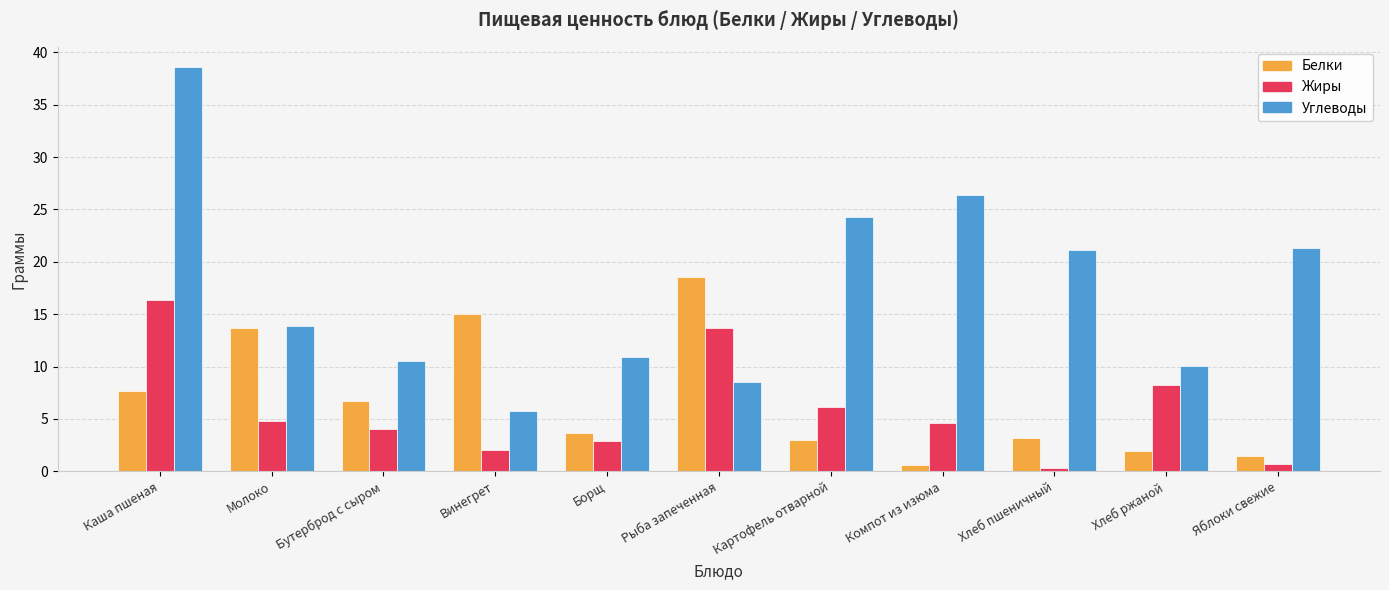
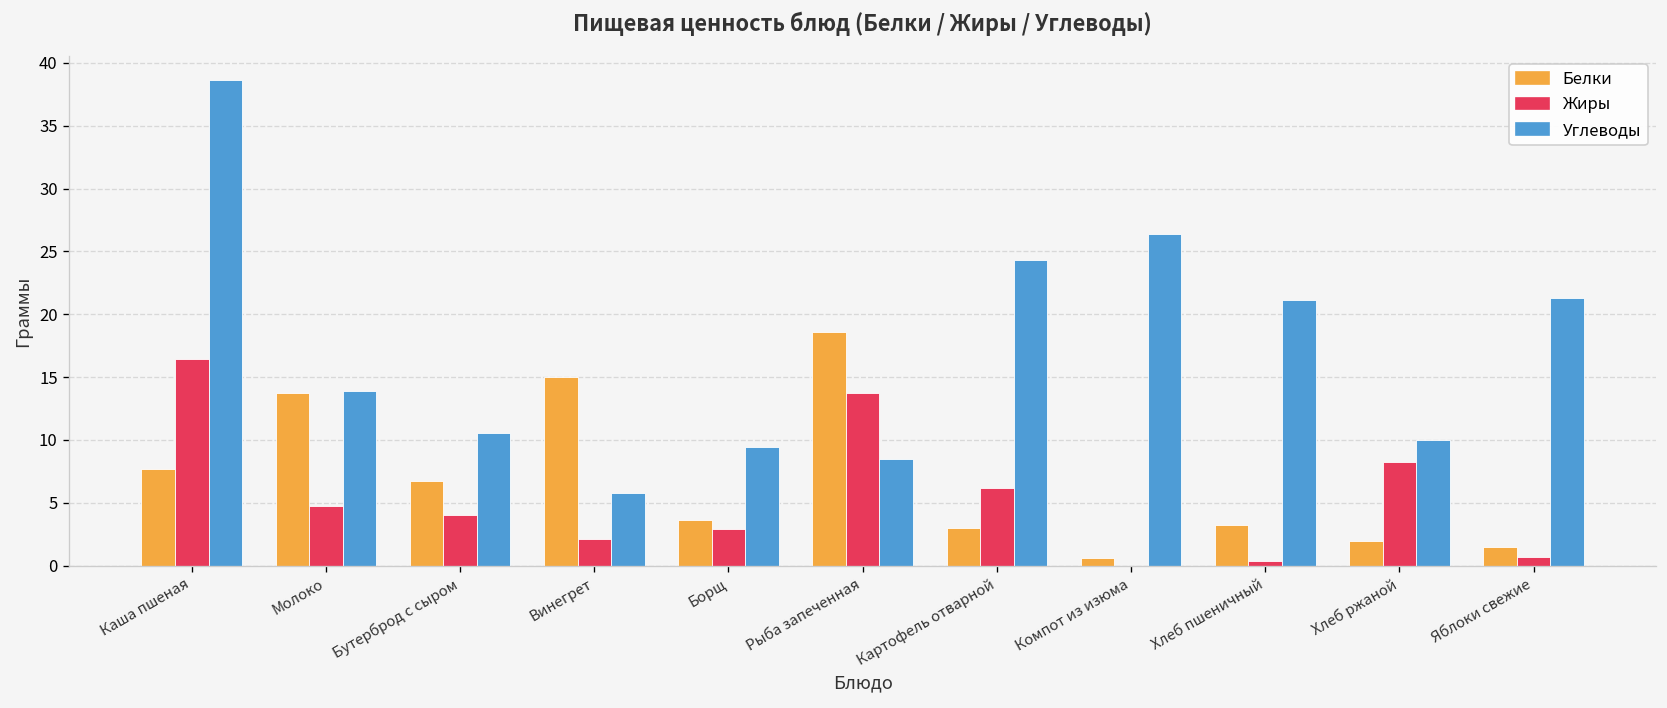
Углеводы, Борщ: 10.9 -> 9.4
Жиры, Компот из изюма: 4.6 -> 0.0
